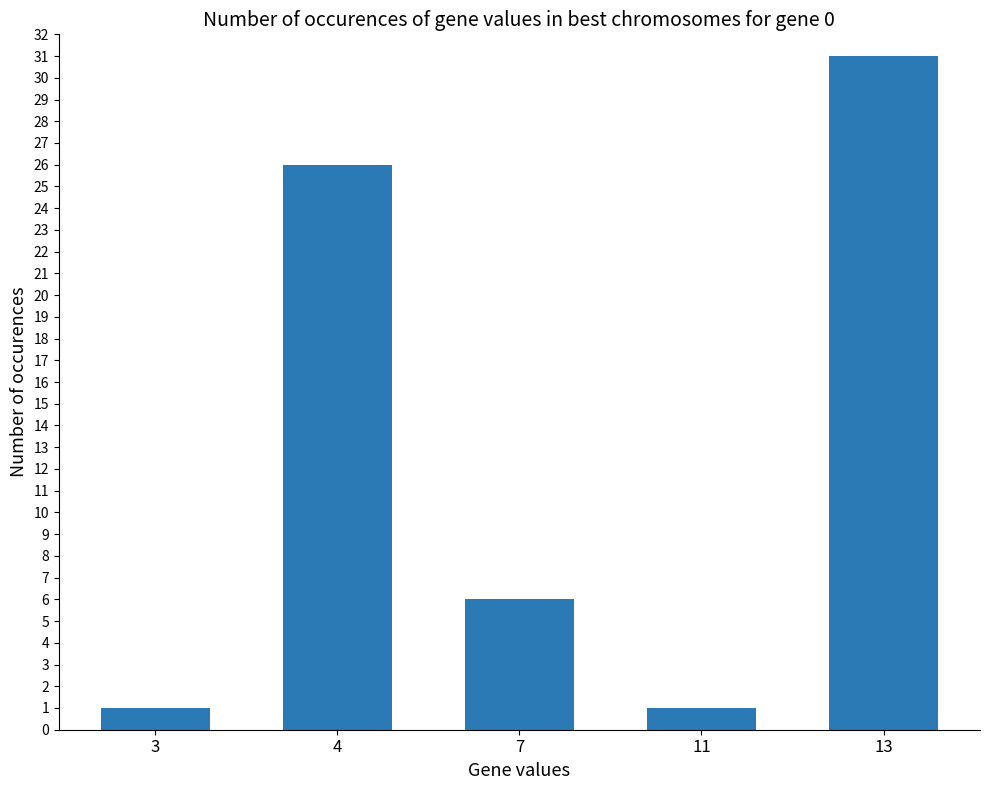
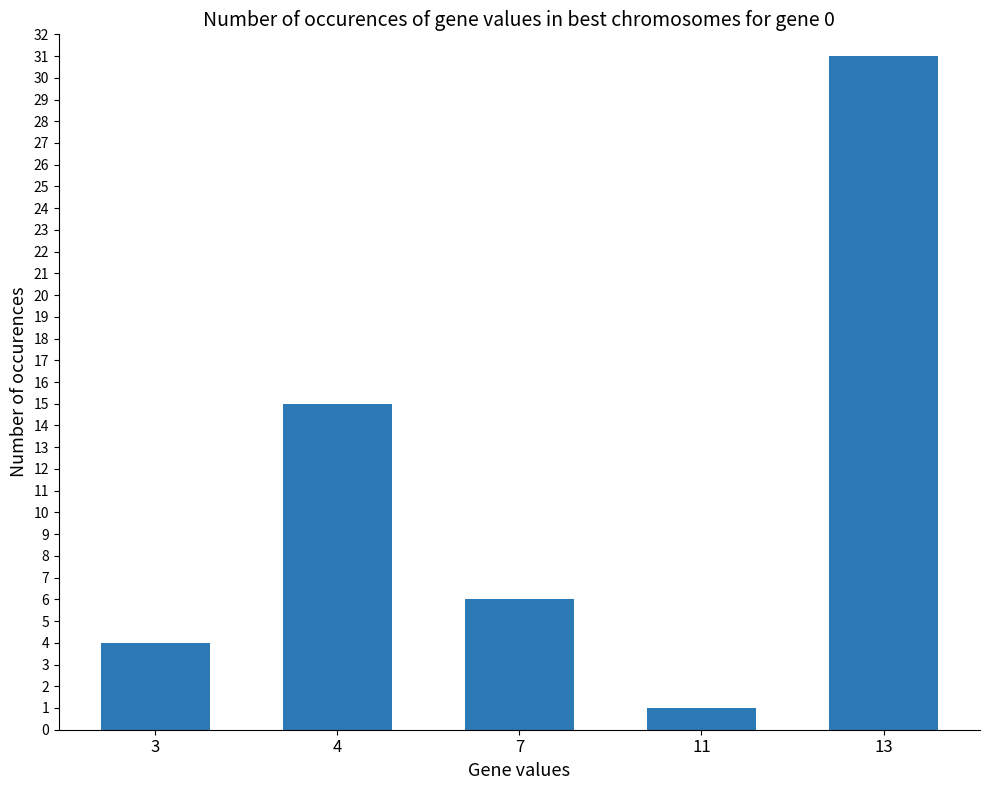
3: 1 -> 4
4: 26 -> 15
